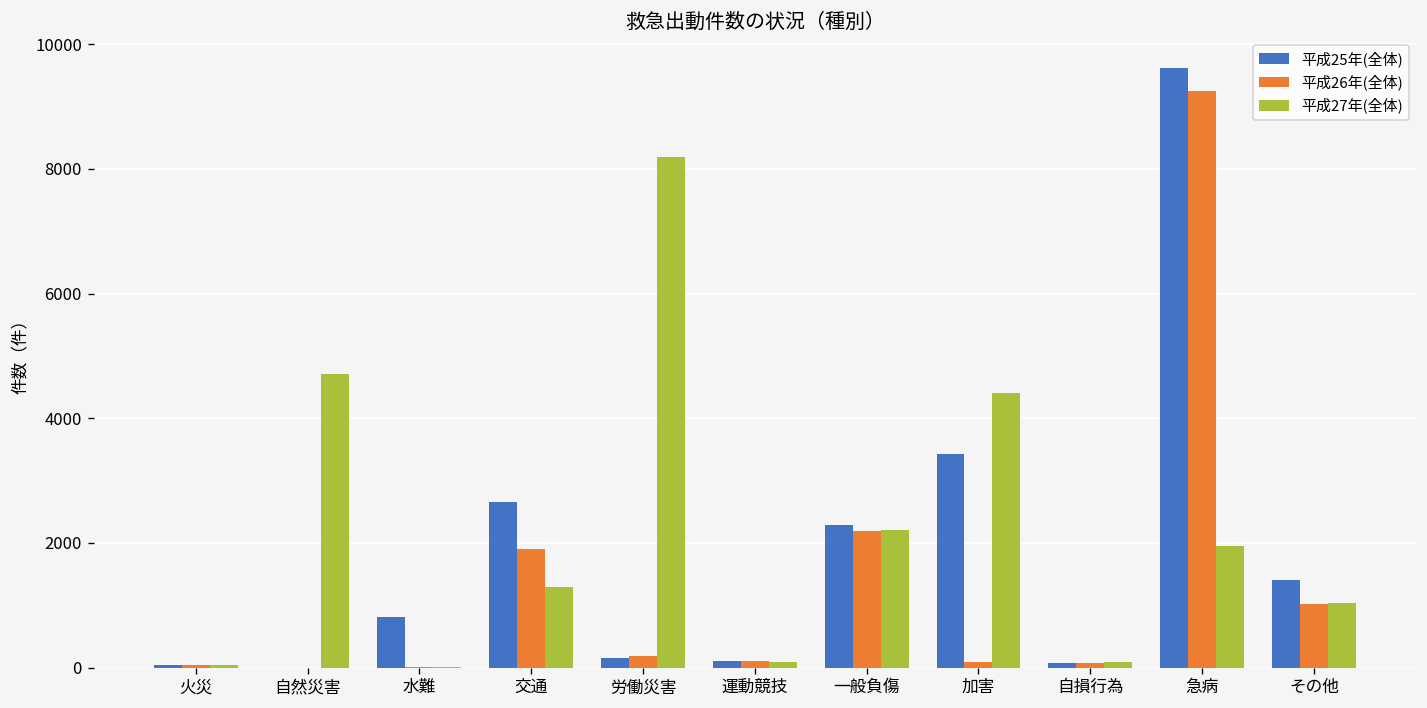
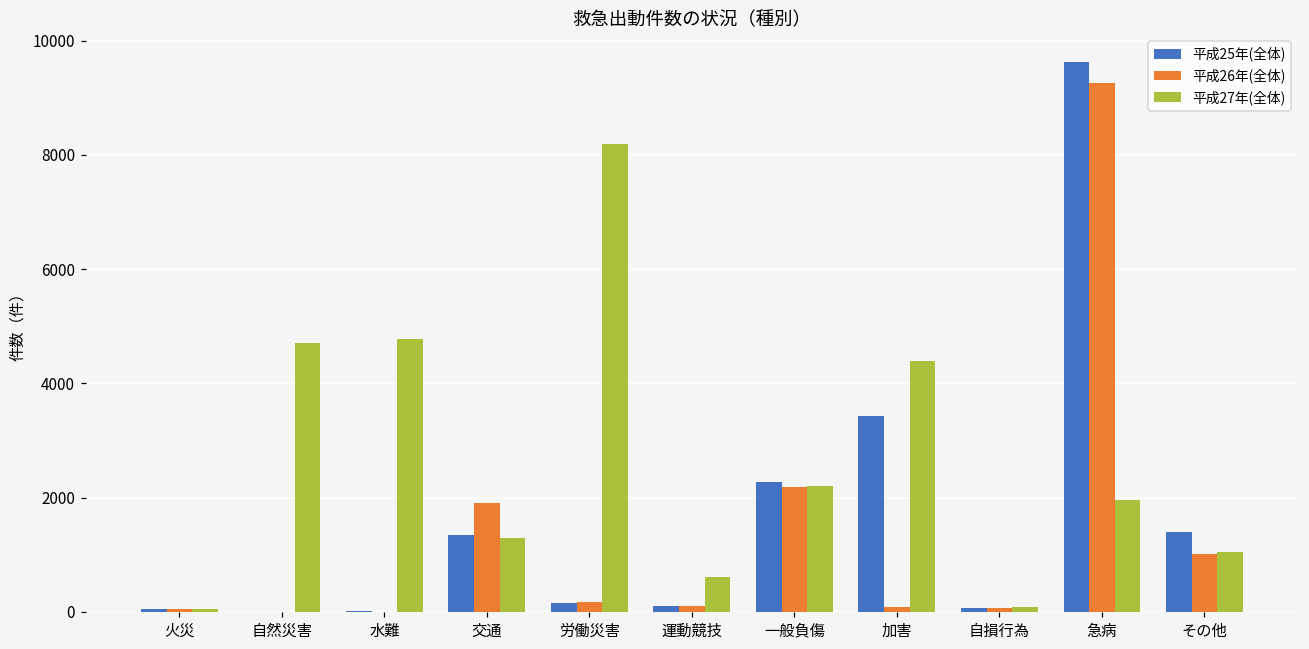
平成25年(全体), 水難: 800 -> 0
平成27年(全体), 水難: 0 -> 4800
平成25年(全体), 交通: 2700 -> 1300
平成27年(全体), 運動競技: 100 -> 600
